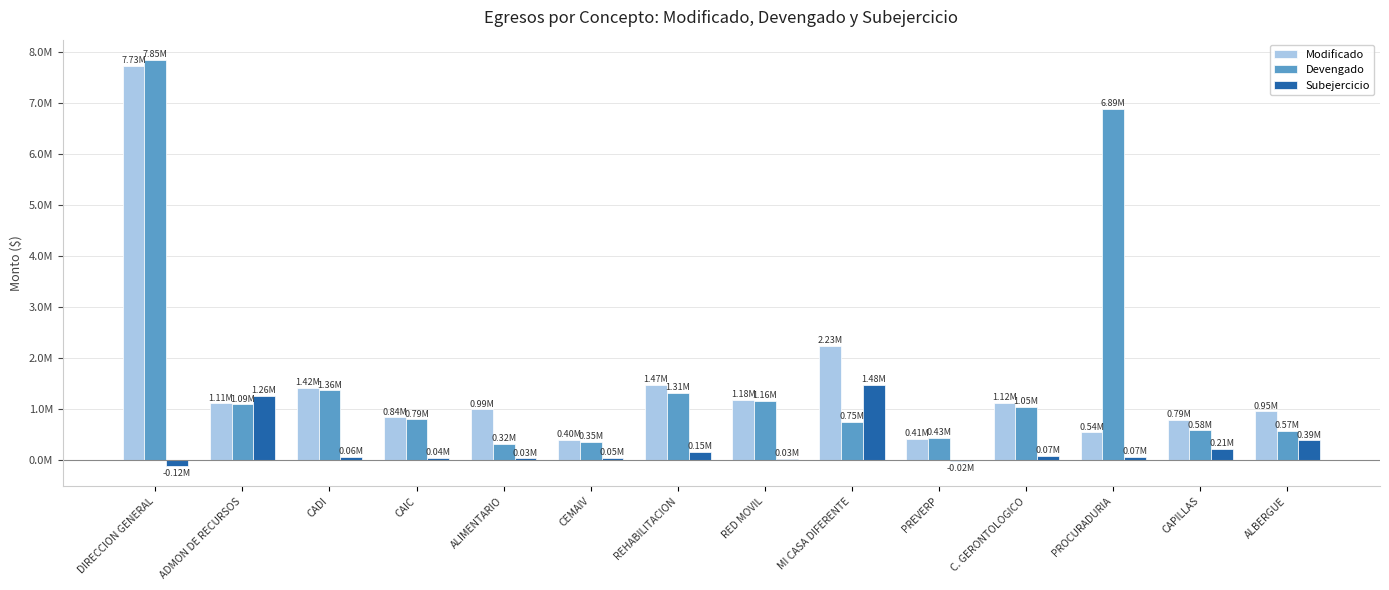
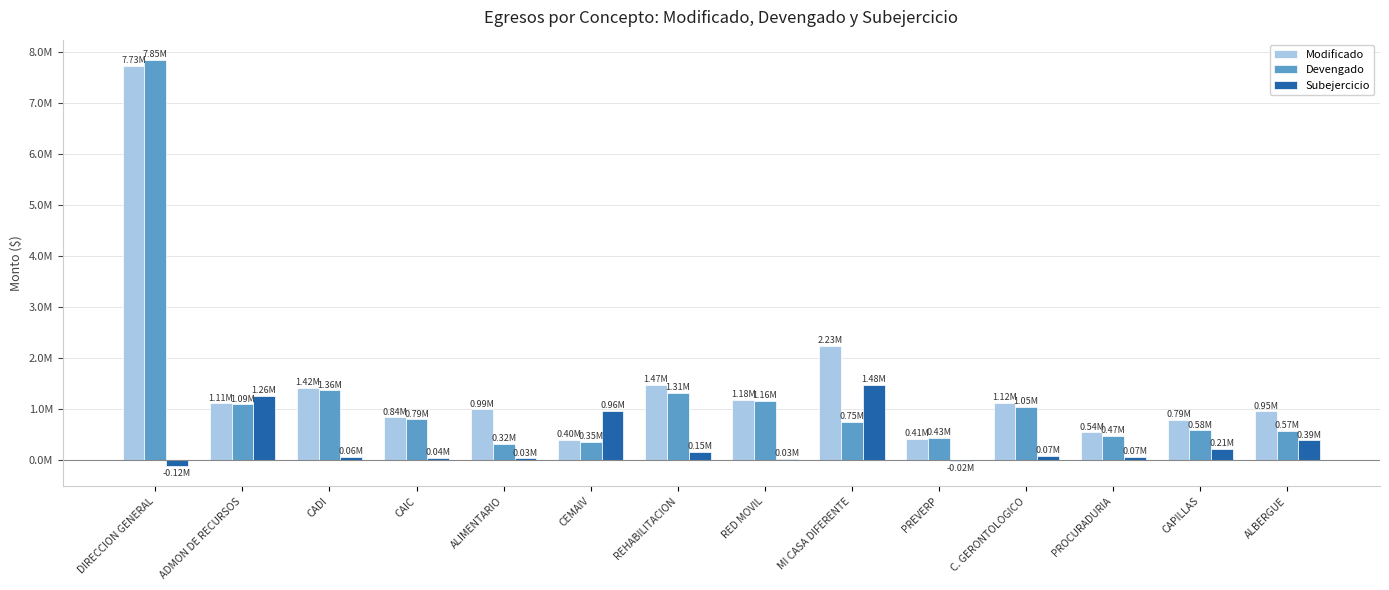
Subejercicio, CEMAIV: 0.05M -> 0.96M
Devengado, PROCURADURIA: 6.89M -> 0.47M
